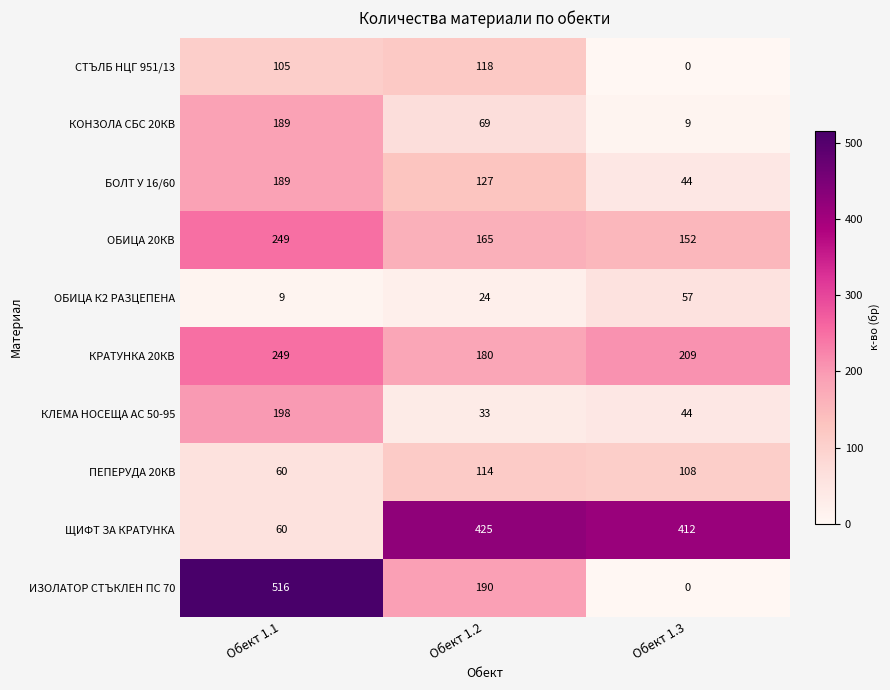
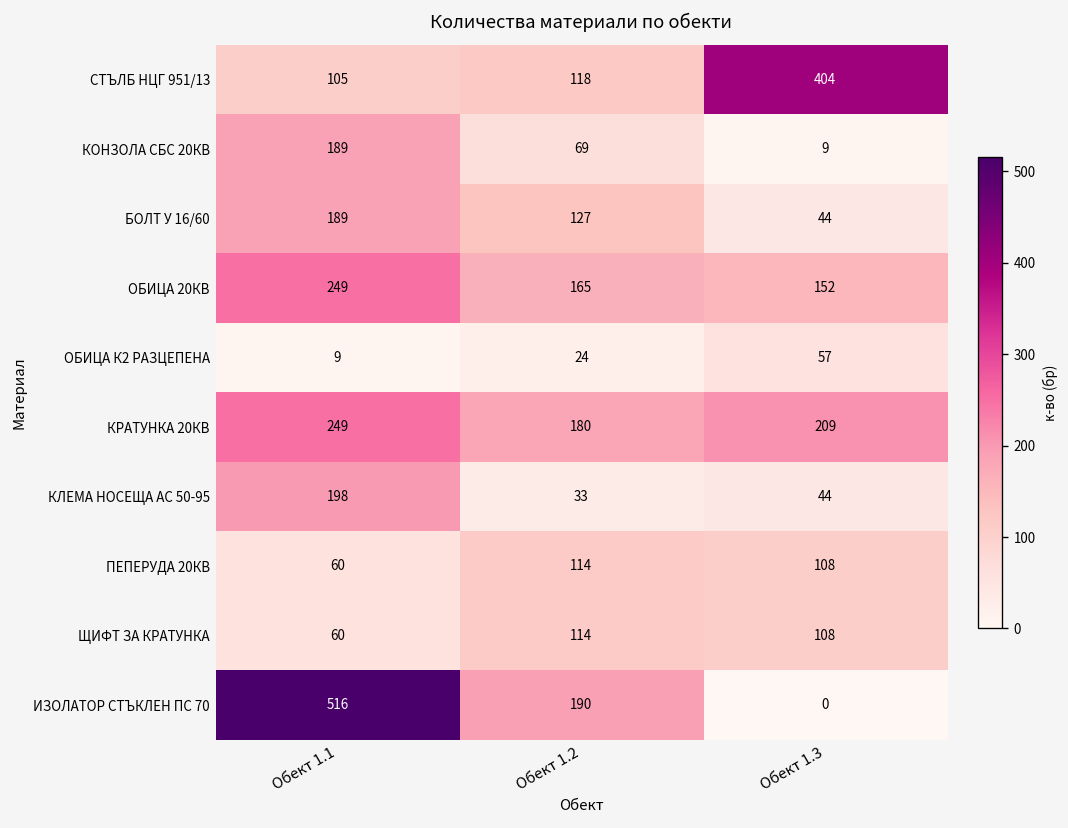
СТЪЛБ НЦГ 951/13, Обект 1.3: 0 -> 404
ЩИФТ ЗА КРАТУНКА, Обект 1.2: 425 -> 114
ЩИФТ ЗА КРАТУНКА, Обект 1.3: 412 -> 108
